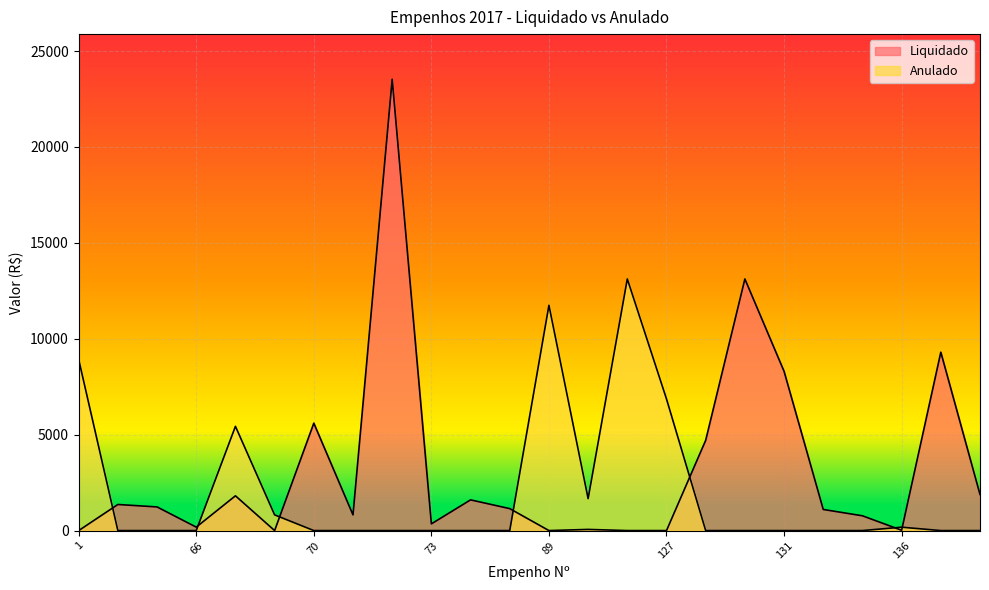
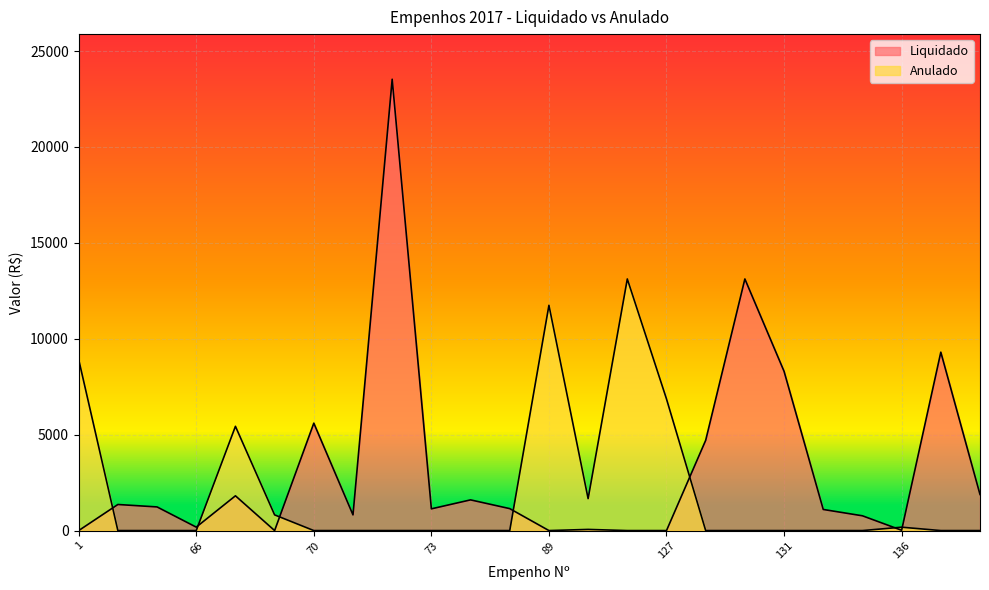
Liquidado, 73: 300 -> 1100
